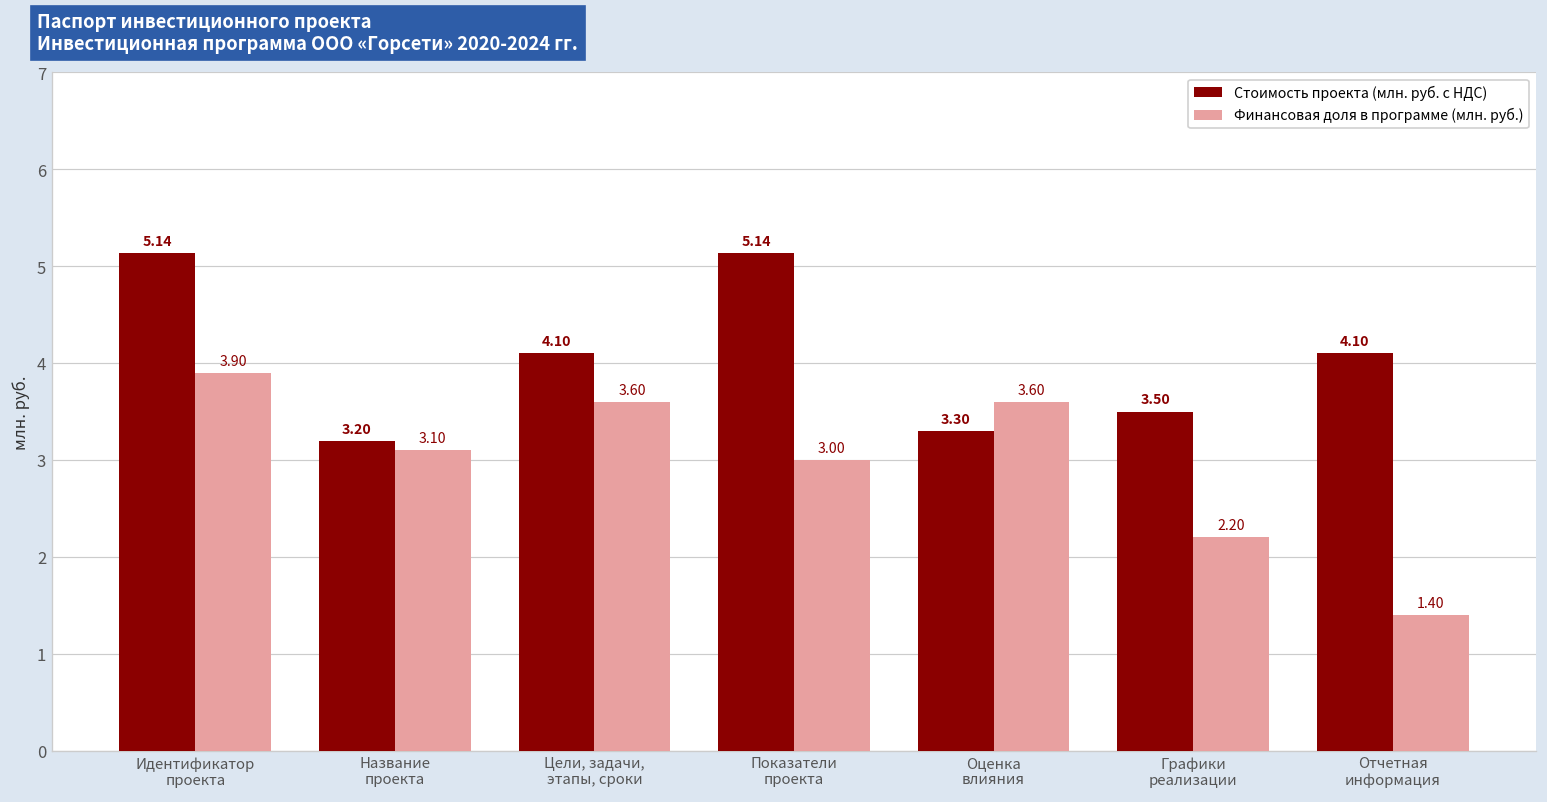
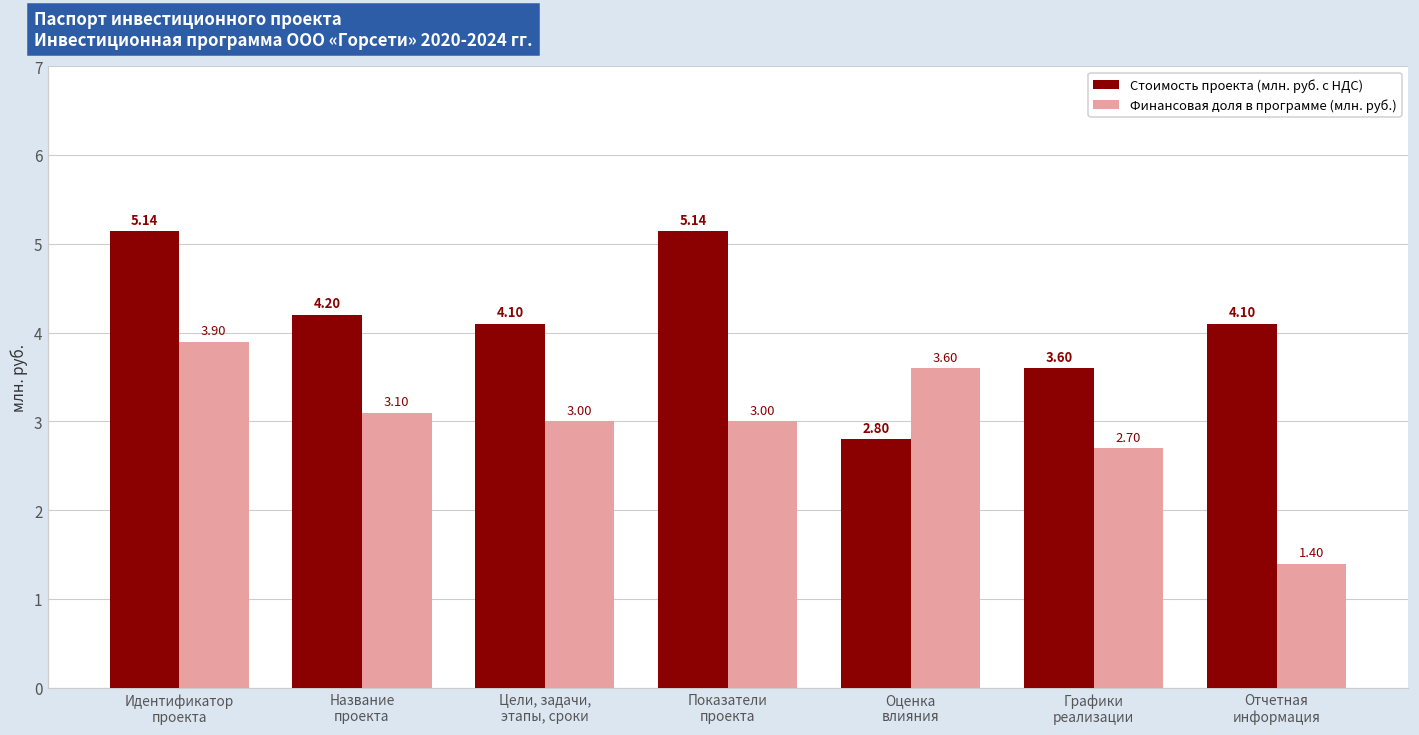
Стоимость проекта (млн. руб. с НДС), Название проекта: 3.20 -> 4.20
Финансовая доля в программе (млн. руб.), Цели, задачи, этапы, сроки: 3.60 -> 3.00
Стоимость проекта (млн. руб. с НДС), Оценка влияния: 3.30 -> 2.80
Стоимость проекта (млн. руб. с НДС), Графики реализации: 3.50 -> 3.60
Финансовая доля в программе (млн. руб.), Графики реализации: 2.20 -> 2.70
